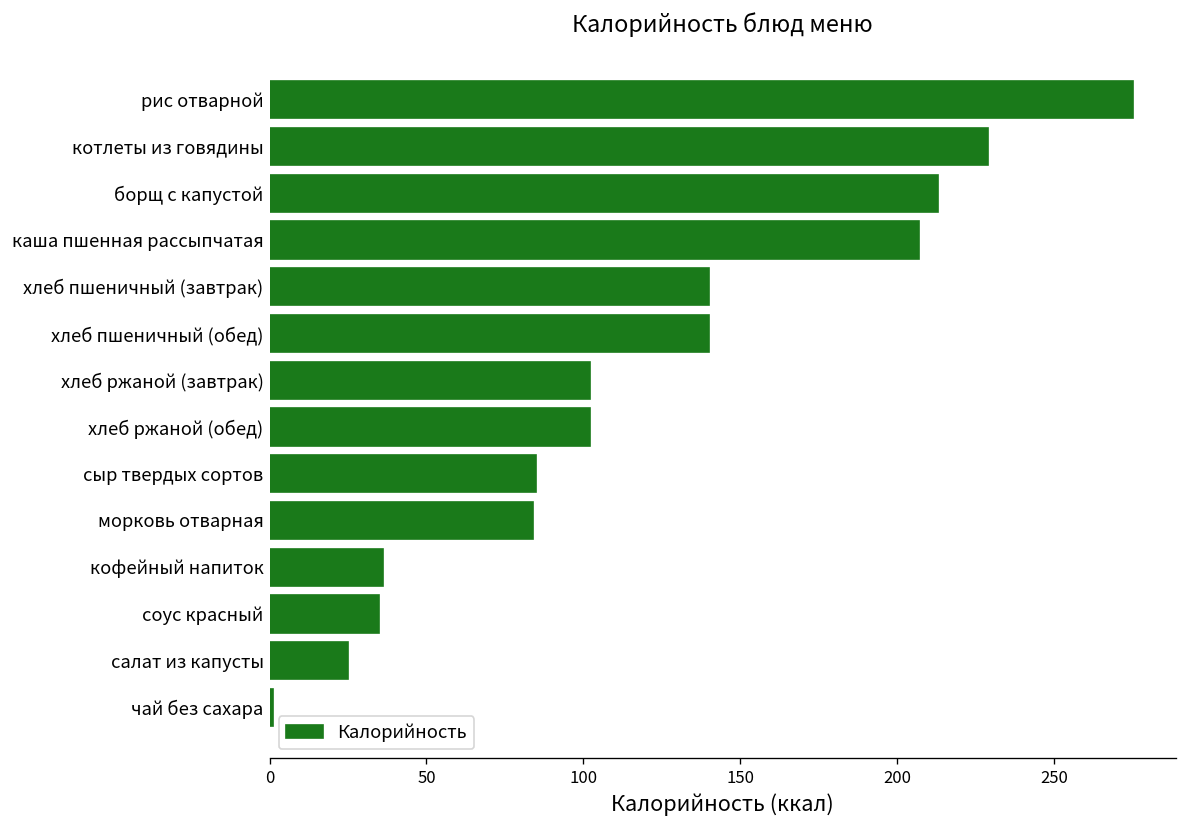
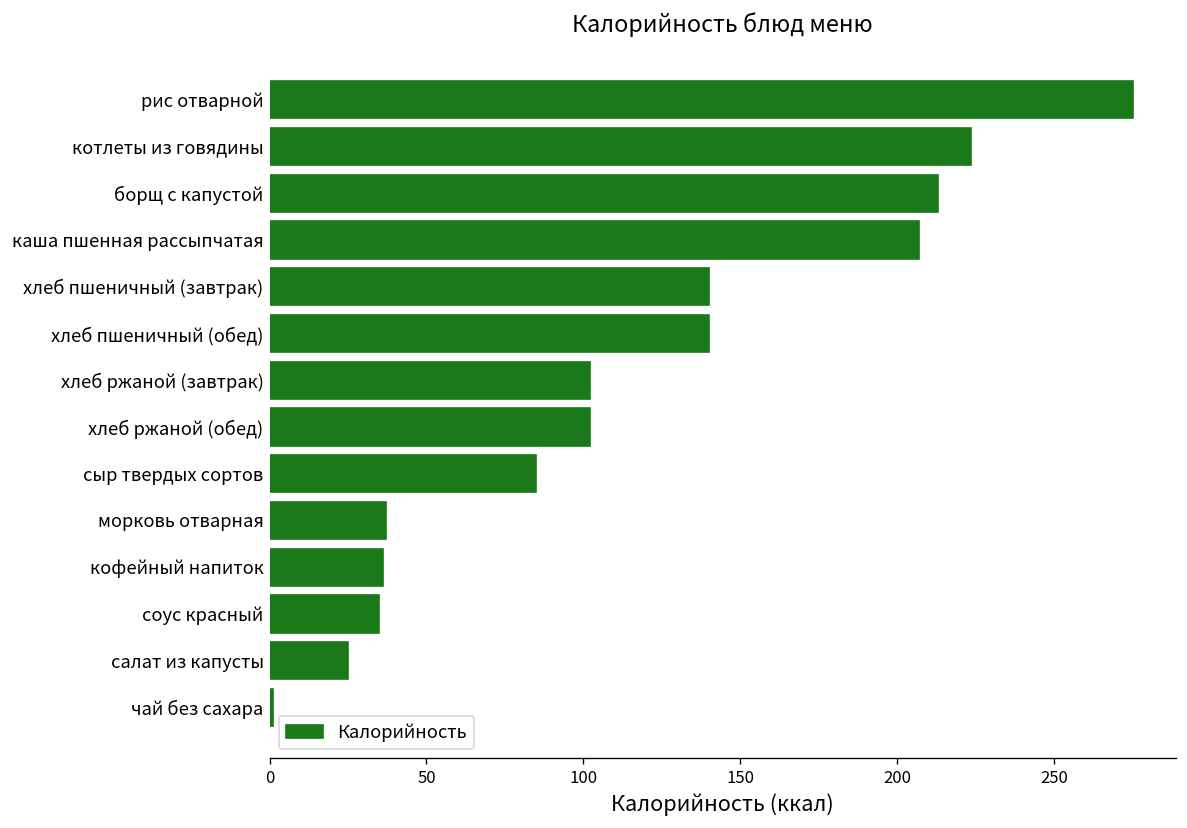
котлеты из говядины: 229 -> 223
морковь отварная: 84 -> 37
